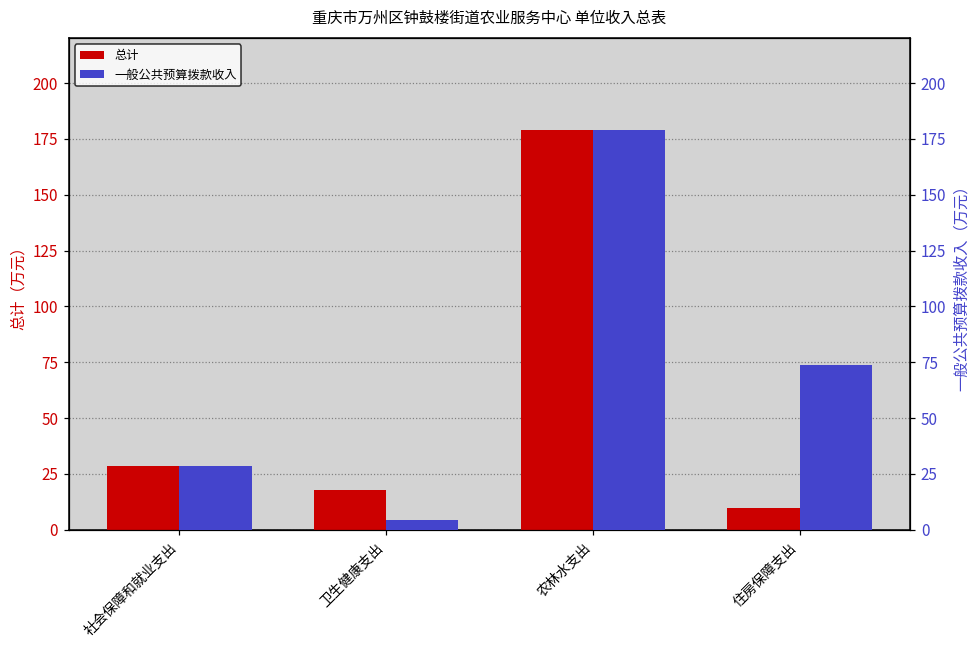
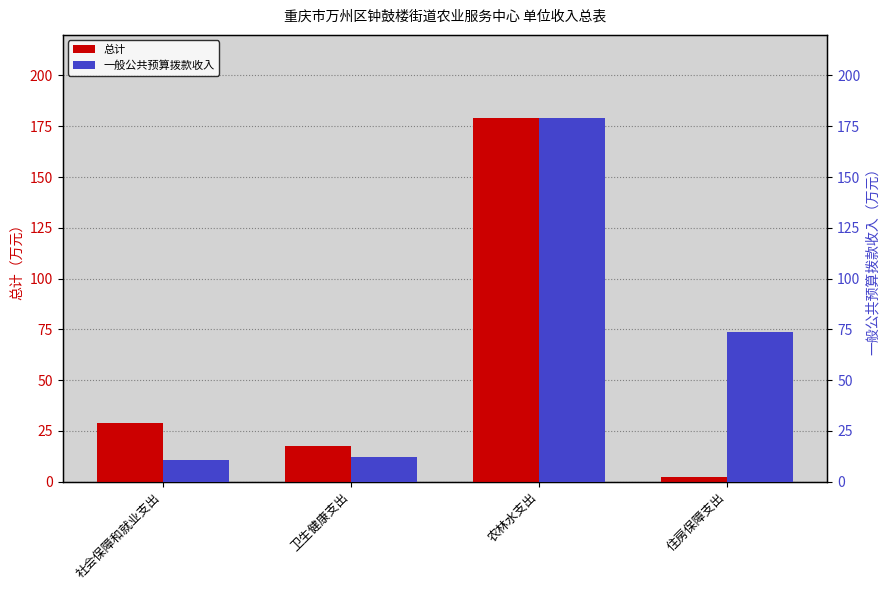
总计, 住房保障支出: 10 -> 2
一般公共预算拨款收入, 社会保障和就业支出: 29 -> 11
一般公共预算拨款收入, 卫生健康支出: 4 -> 12
